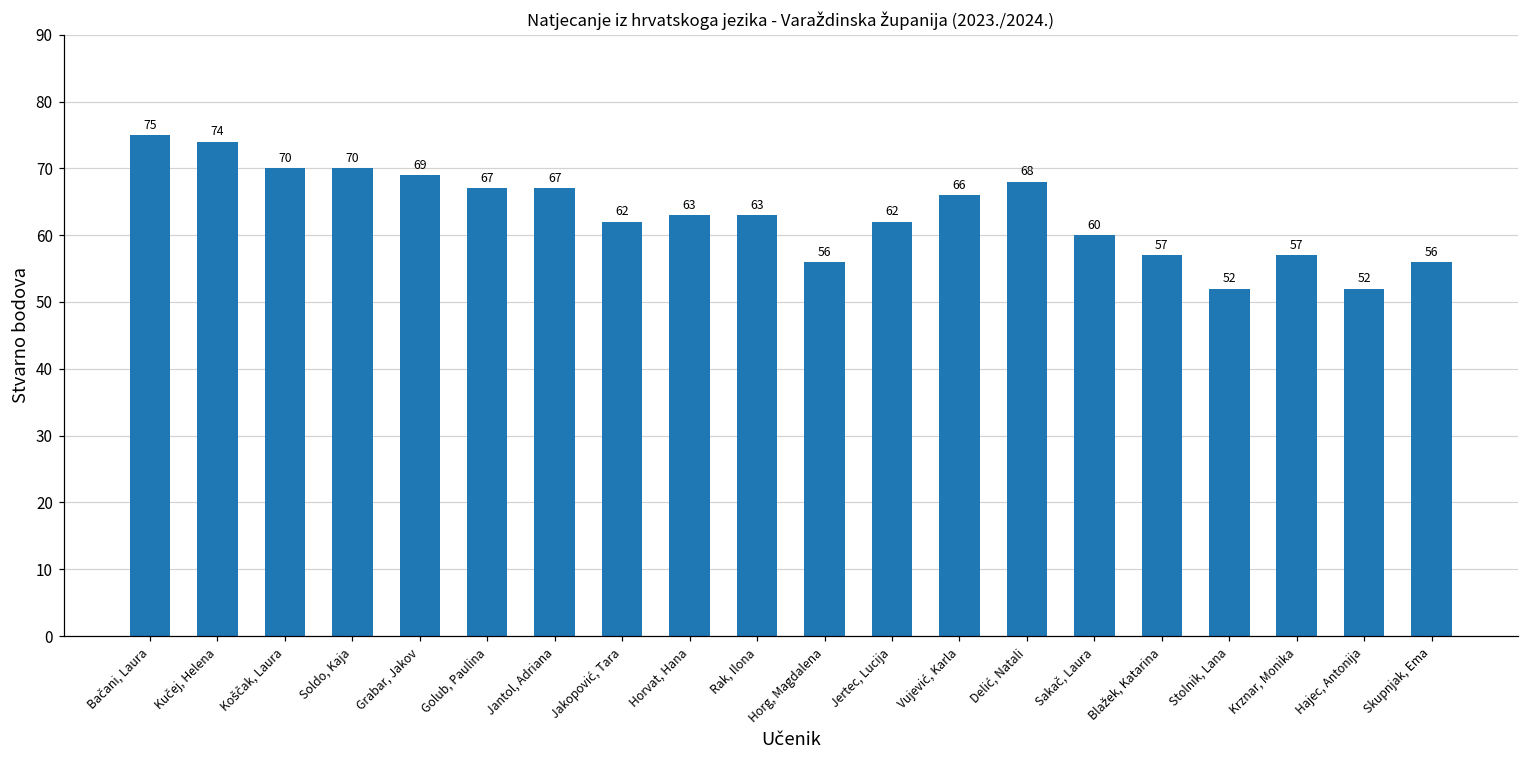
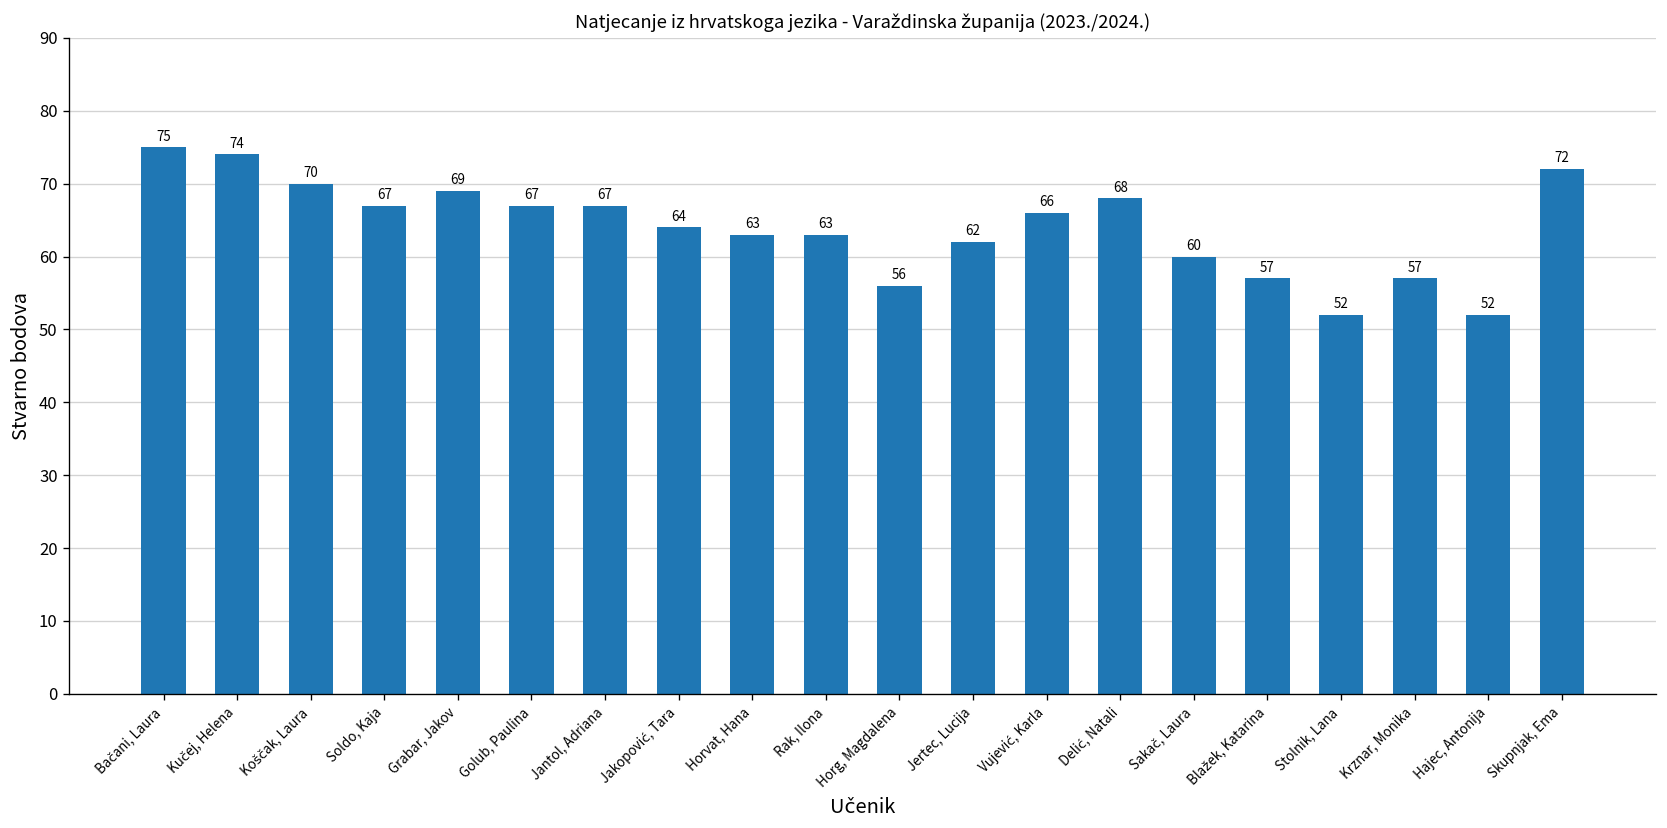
Soldo, Kaja: 70 -> 67
Jakopović, Tara: 62 -> 64
Skupnjak, Ema: 56 -> 72
